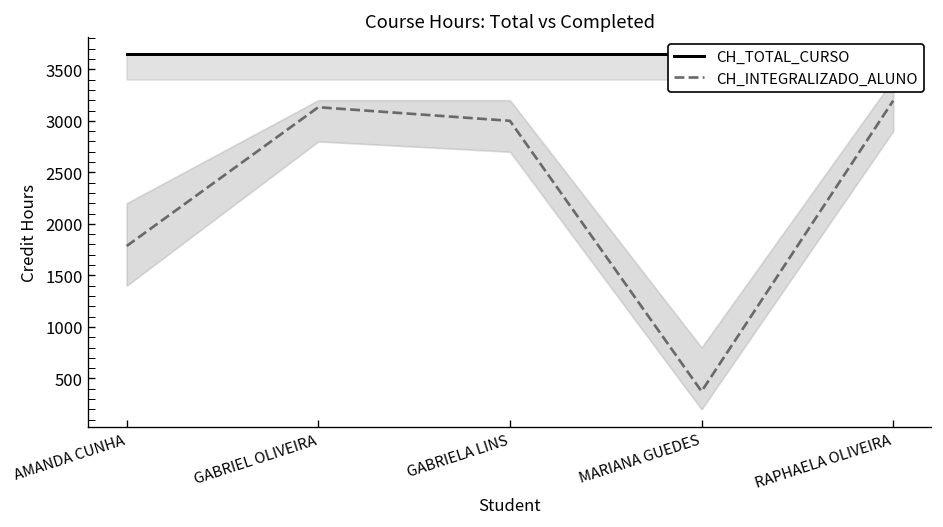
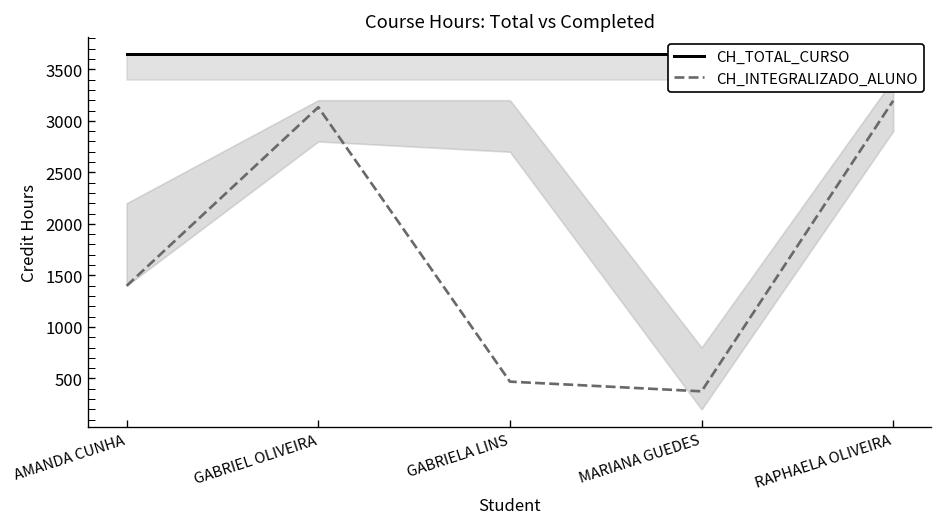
CH_INTEGRALIZADO_ALUNO, AMANDA CUNHA: 1800 -> 1400
CH_INTEGRALIZADO_ALUNO, GABRIELA LINS: 3000 -> 500
